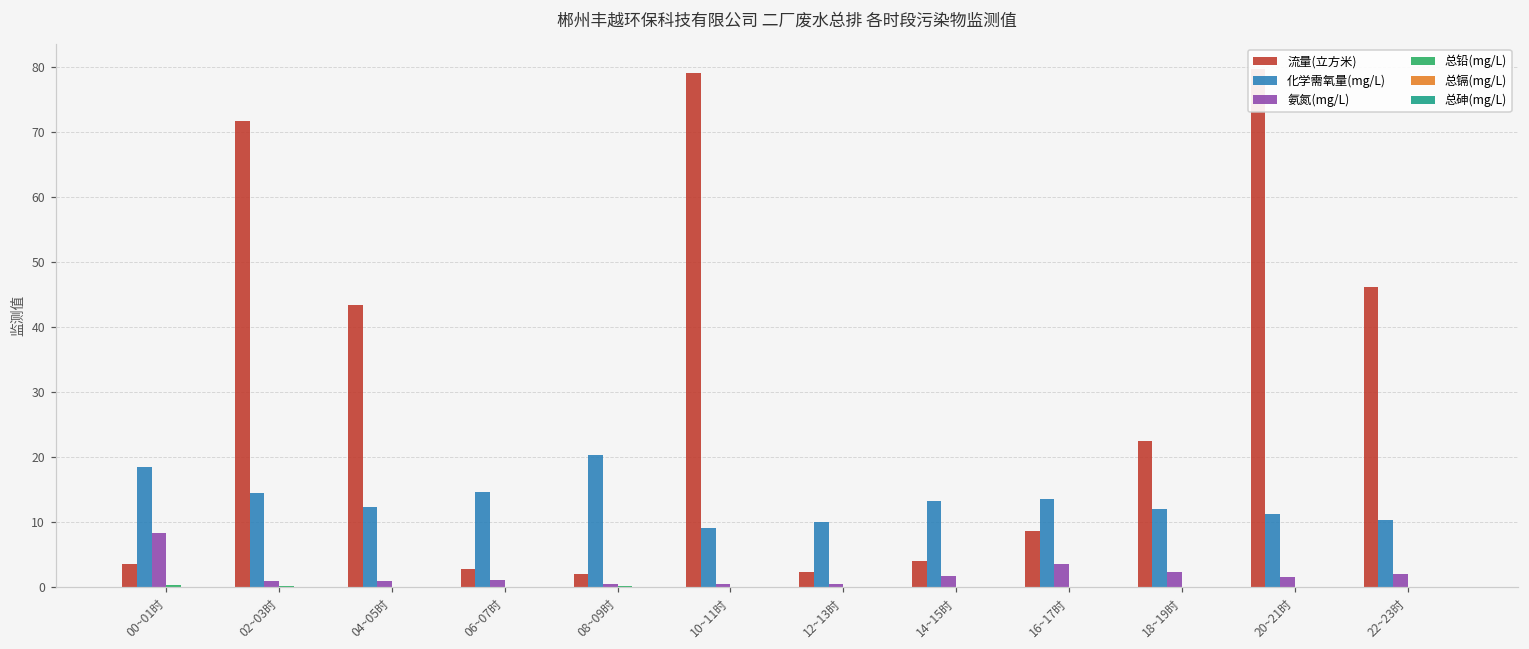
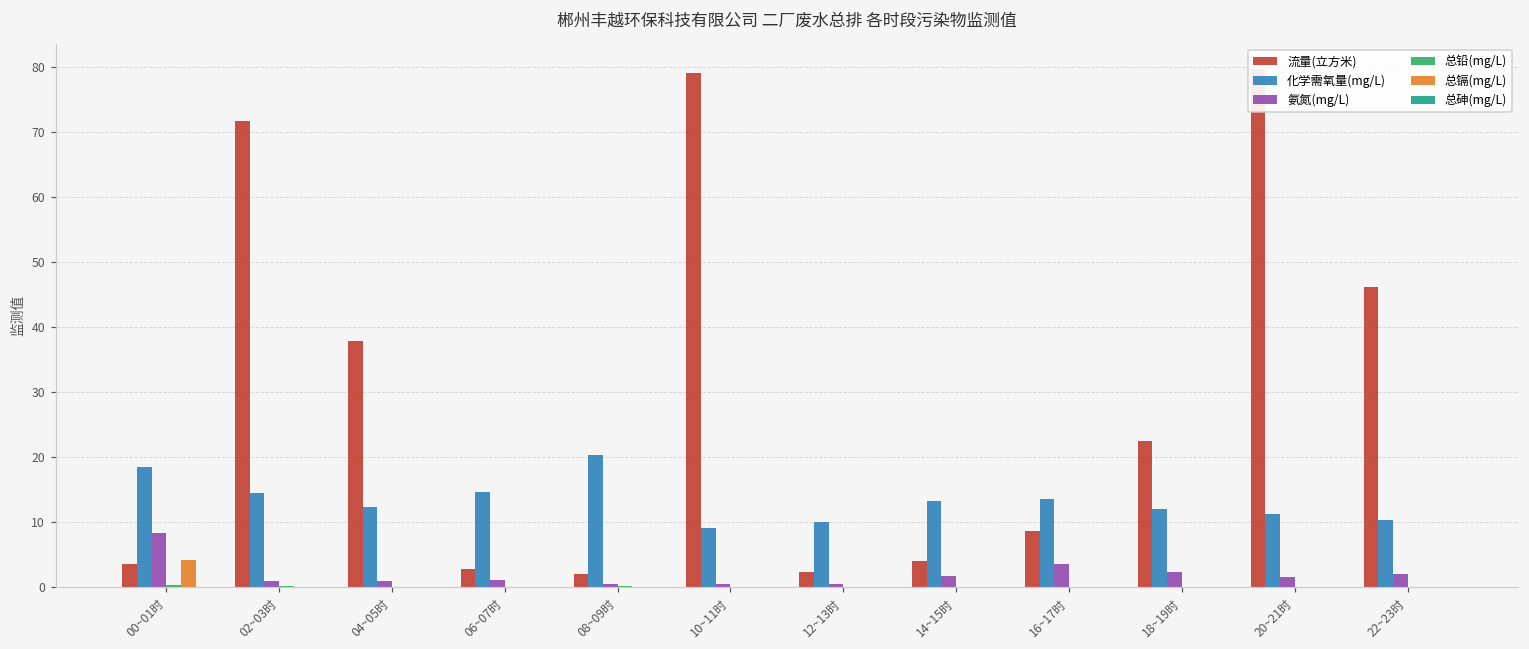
总镉(mg/L), 00~01时: 0 -> 4
流量(立方米), 04~05时: 43 -> 38
